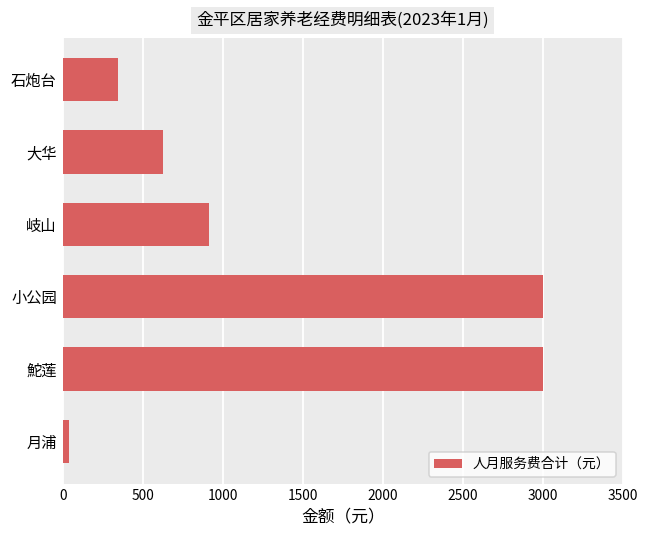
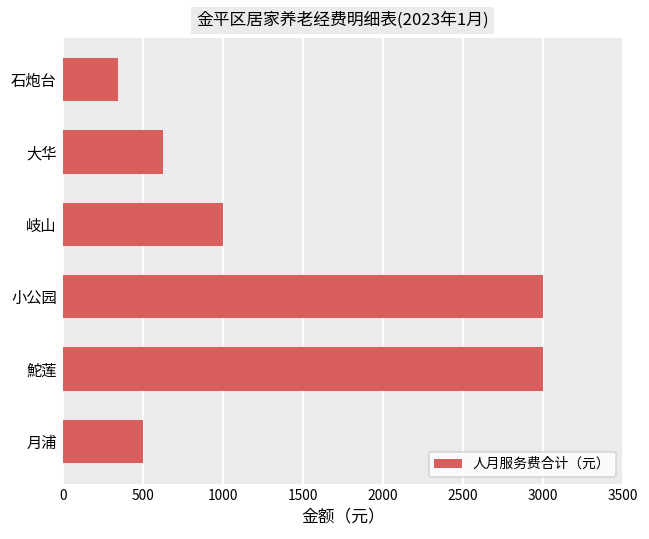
岐山: 920 -> 1000
月浦: 40 -> 500
